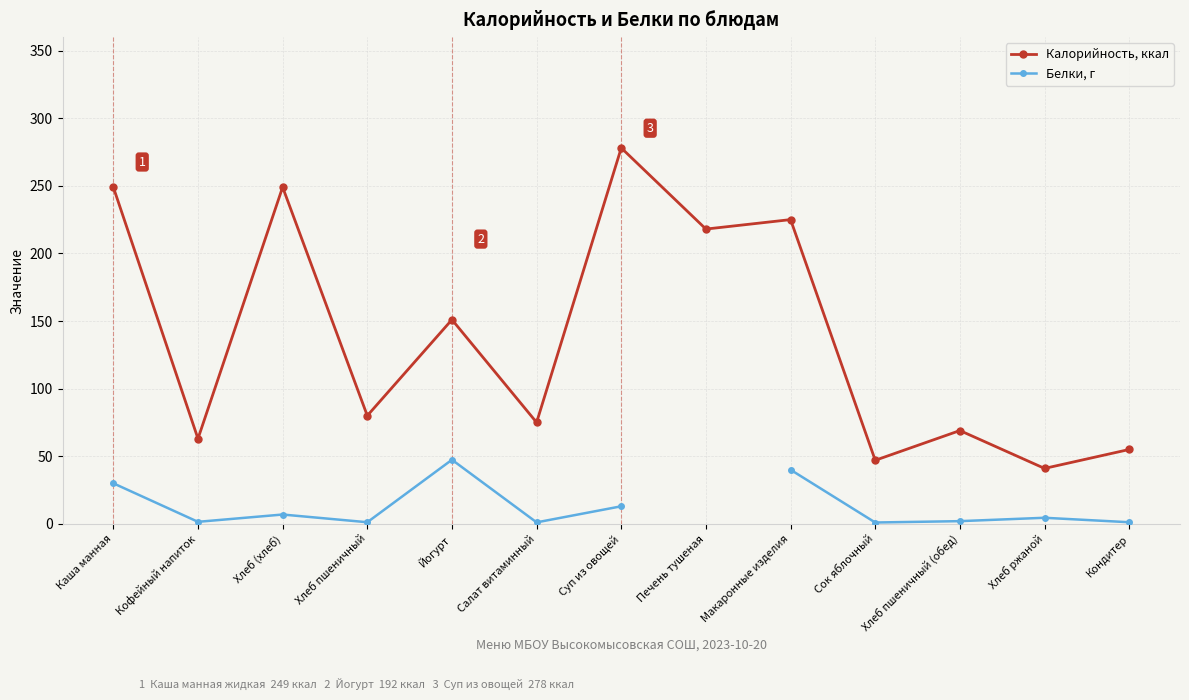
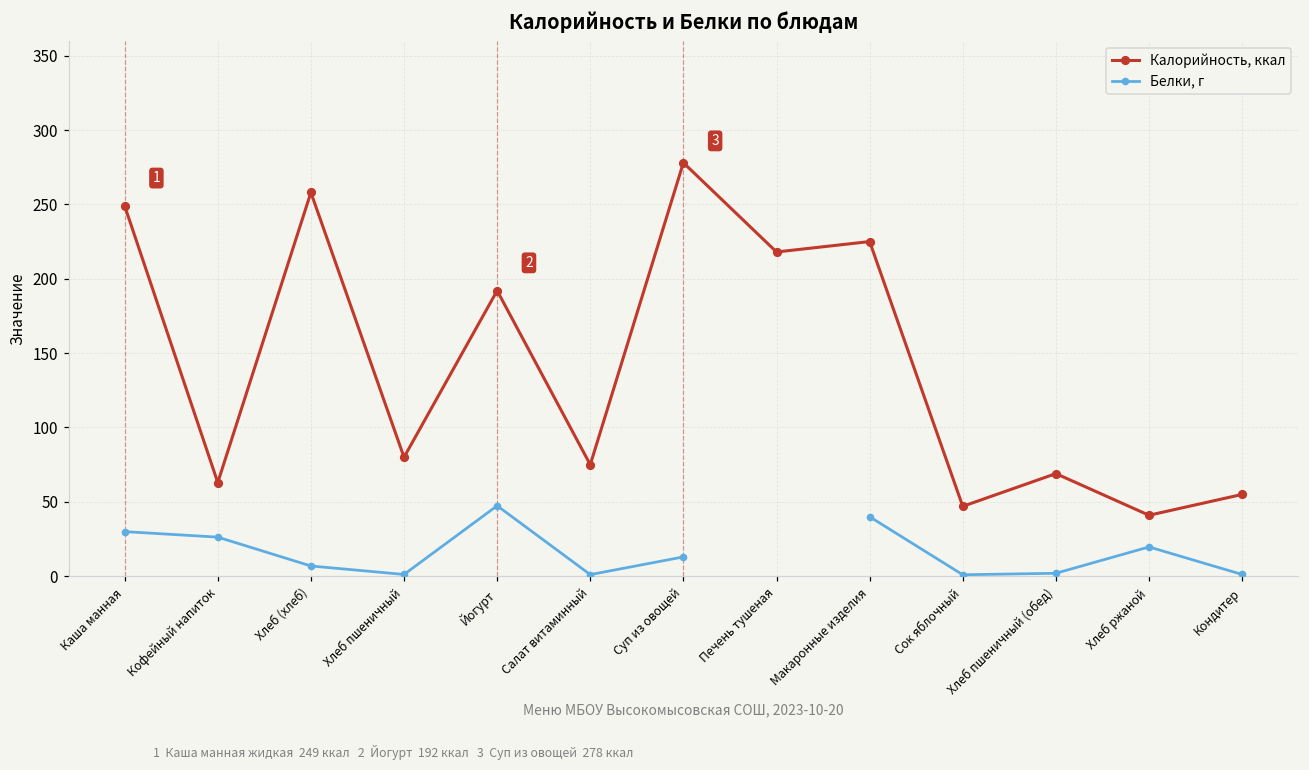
Белки, г, Кофейный напиток: 2 -> 26
Калорийность, ккал, Хлеб (хлеб): 249 -> 258
Калорийность, ккал, Йогурт: 151 -> 192
Белки, г, Хлеб ржаной: 5 -> 20
